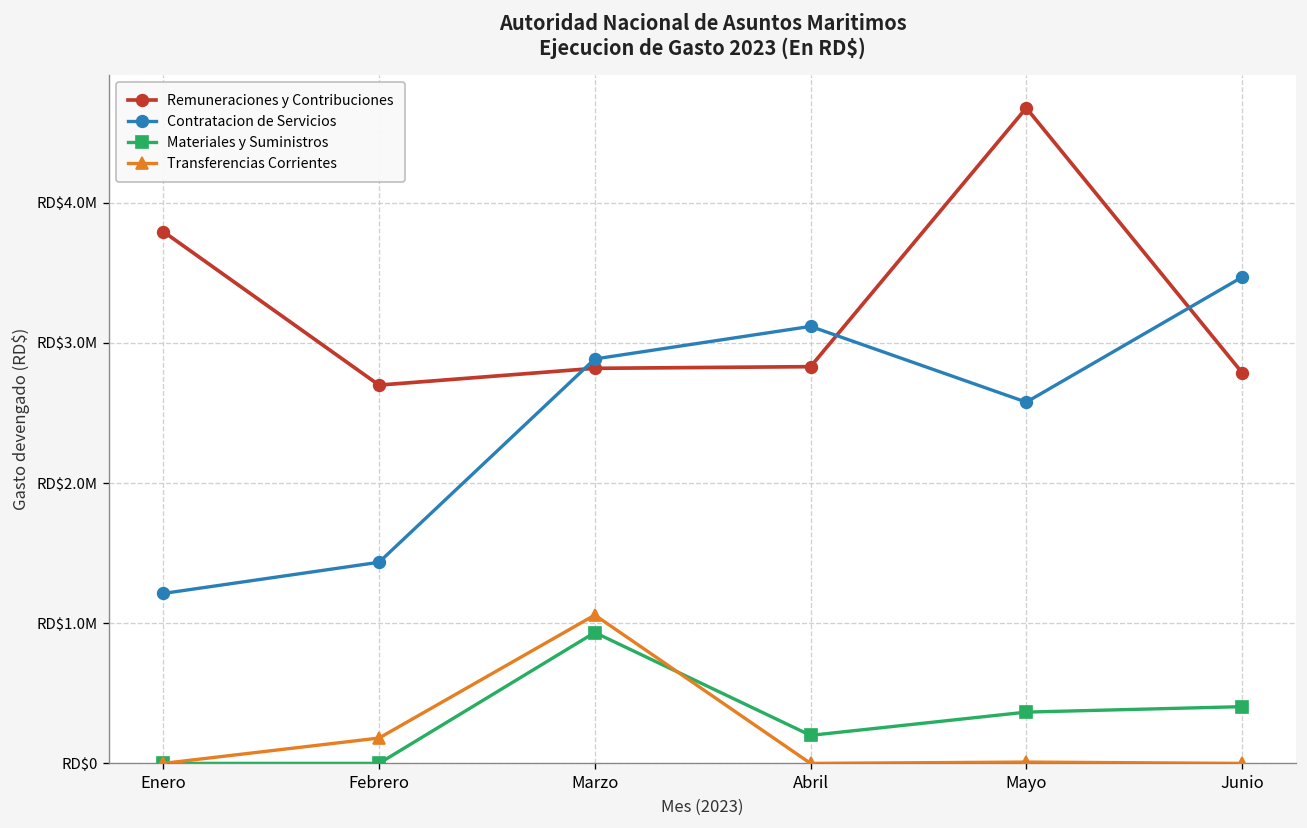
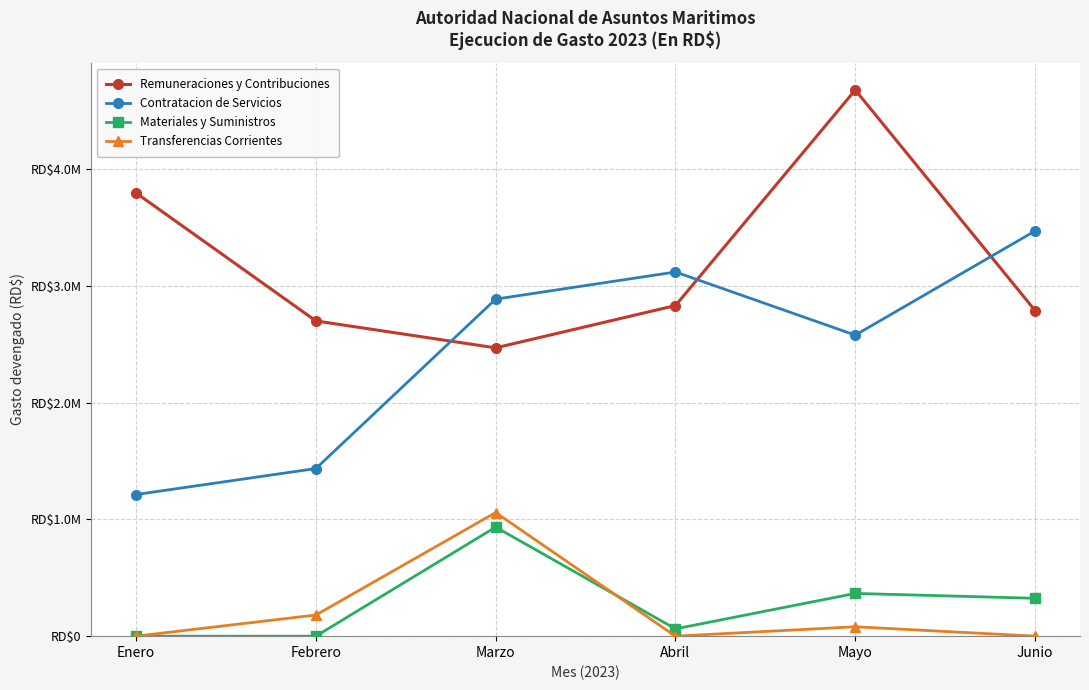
Remuneraciones y Contribuciones, Marzo: RD$2820000 -> RD$2470000
Materiales y Suministros, Abril: RD$200000 -> RD$60000
Transferencias Corrientes, Mayo: RD$10000 -> RD$80000
Materiales y Suministros, Junio: RD$400000 -> RD$320000
